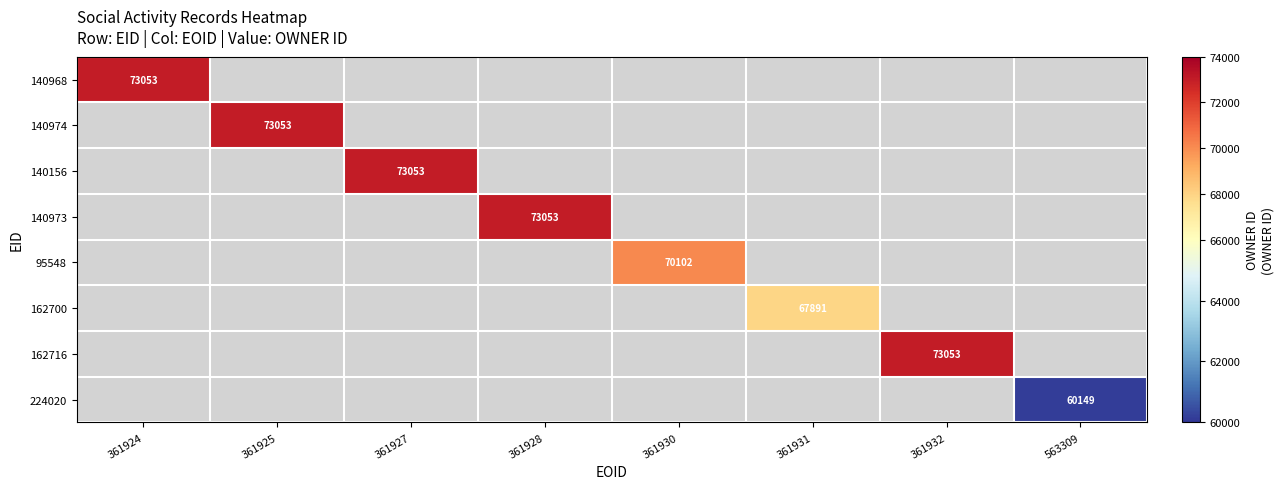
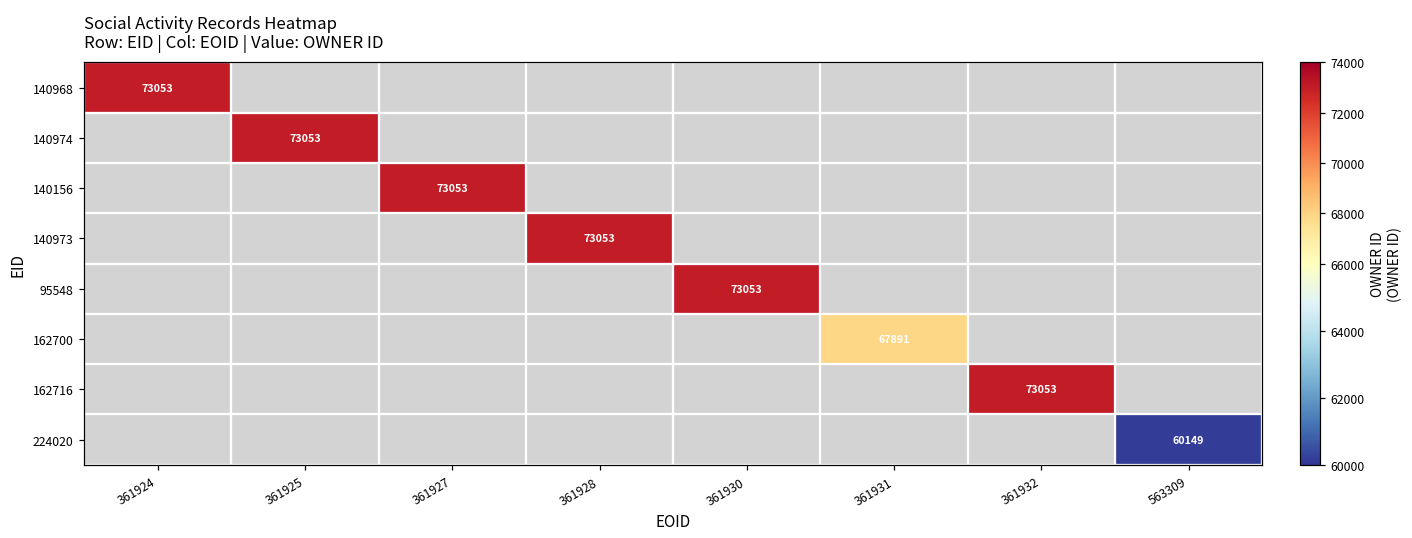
95548, 361930: 70102 -> 73053
